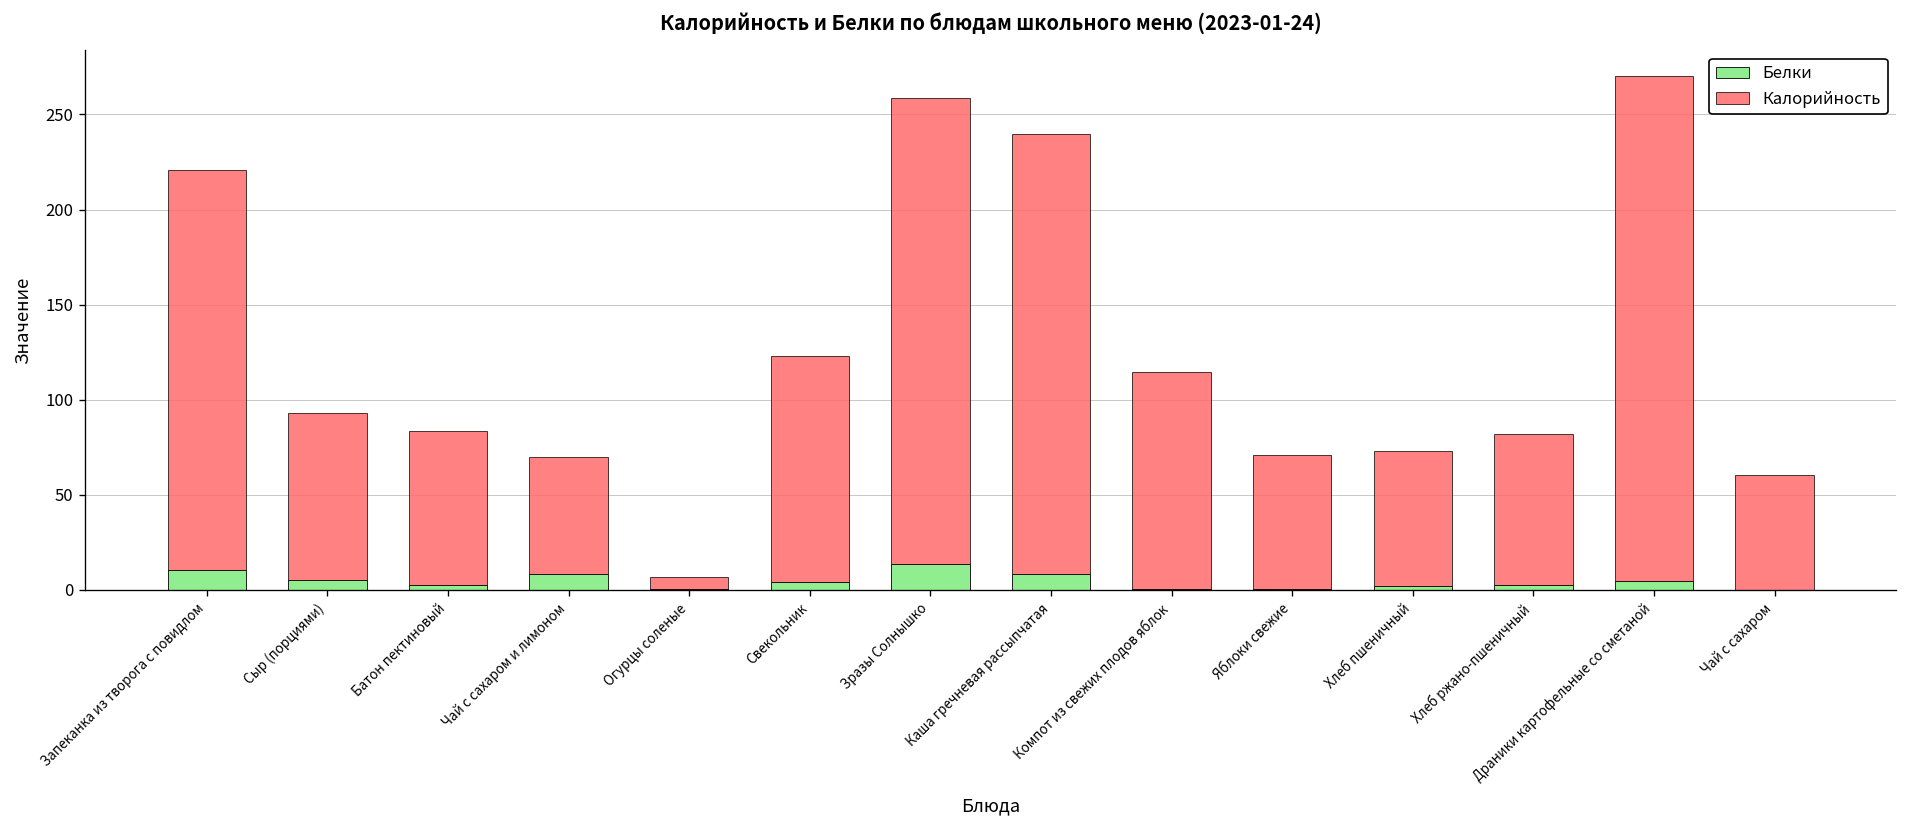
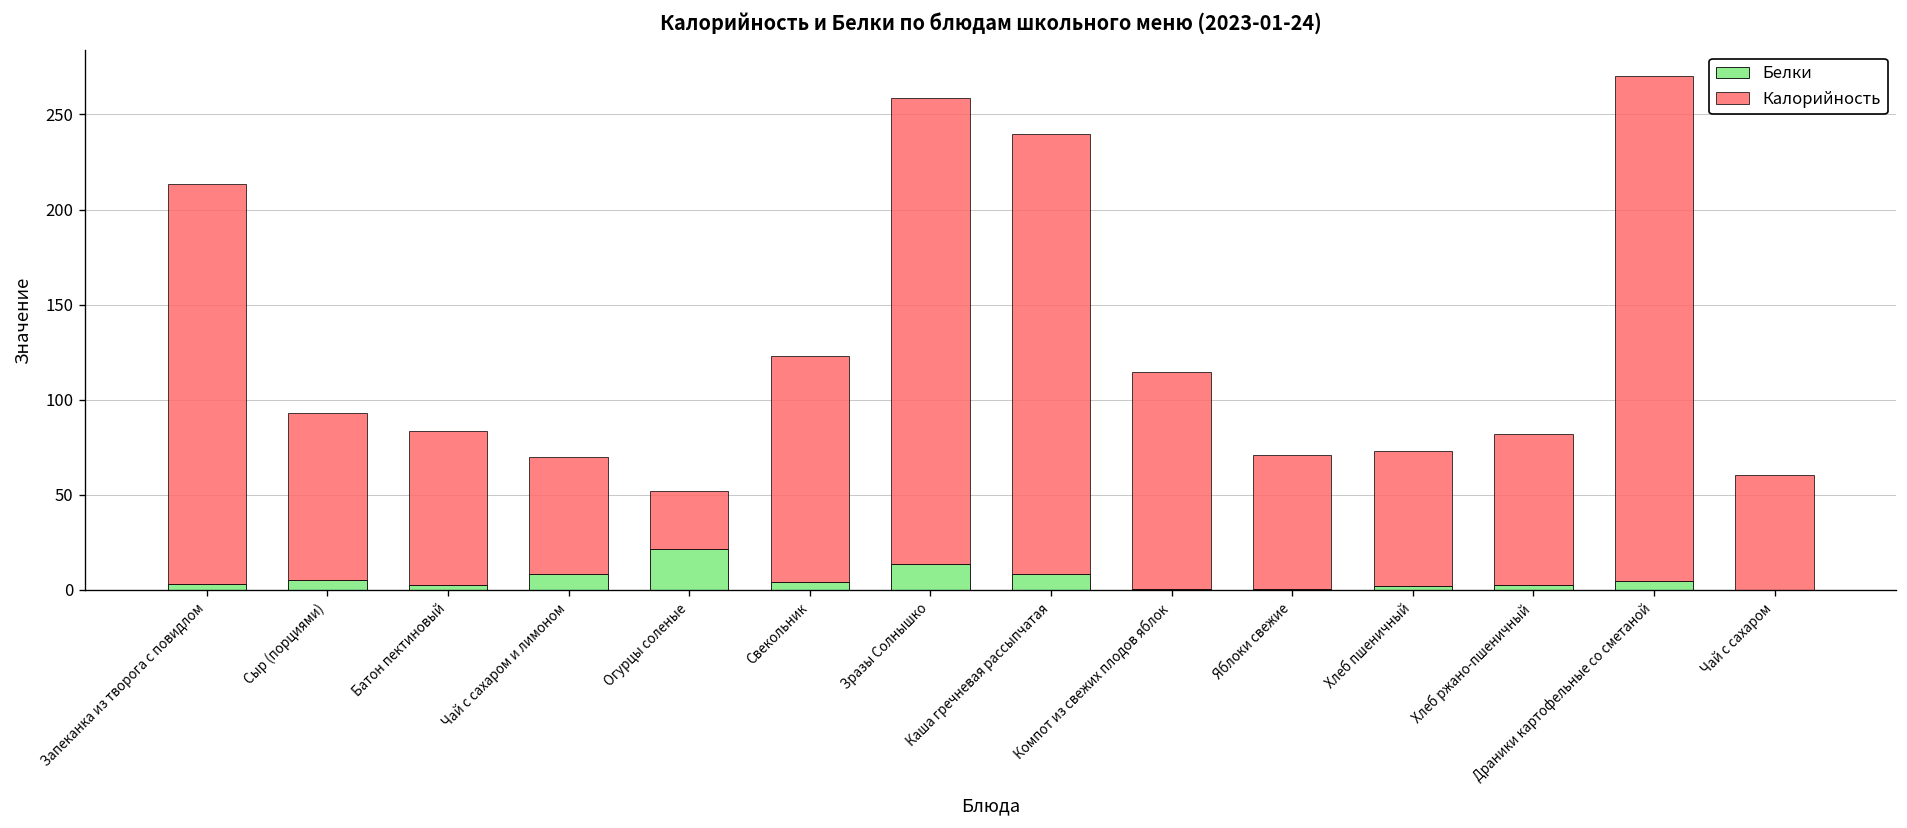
Белки, Запеканка из творога с повидлом: 11 -> 3
Белки, Огурцы соленые: 0 -> 22
Калорийность, Огурцы соленые: 7 -> 30
